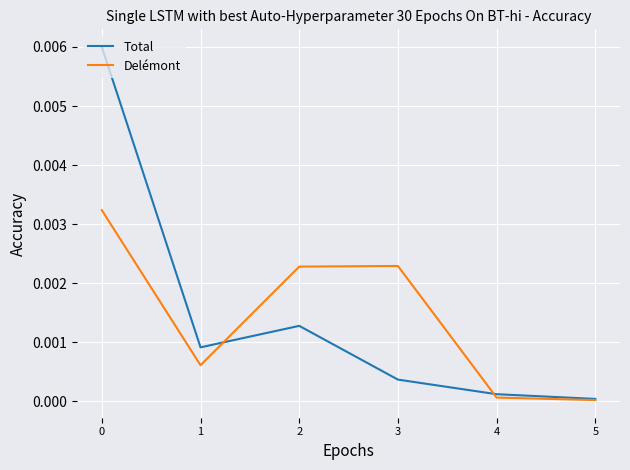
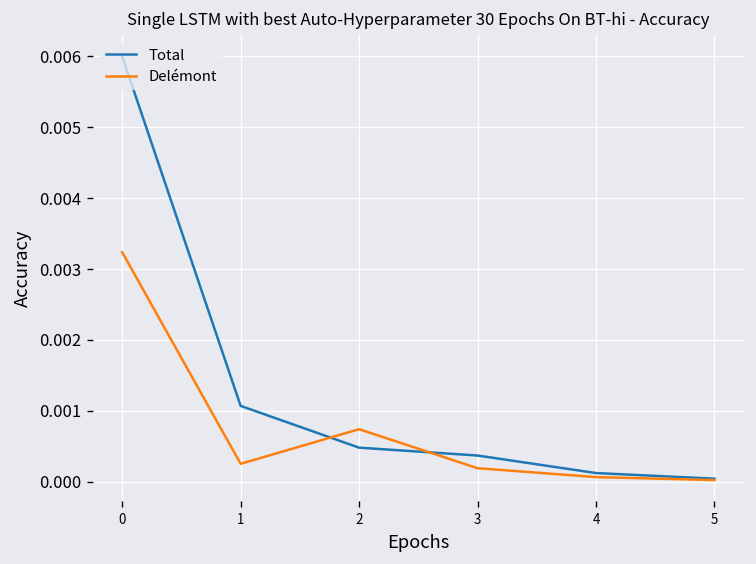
Total, 1: 0.0009 -> 0.0011
Delémont, 1: 0.0006 -> 0.0003
Total, 2: 0.0013 -> 0.0005
Delémont, 2: 0.0023 -> 0.0007
Delémont, 3: 0.0023 -> 0.0002
